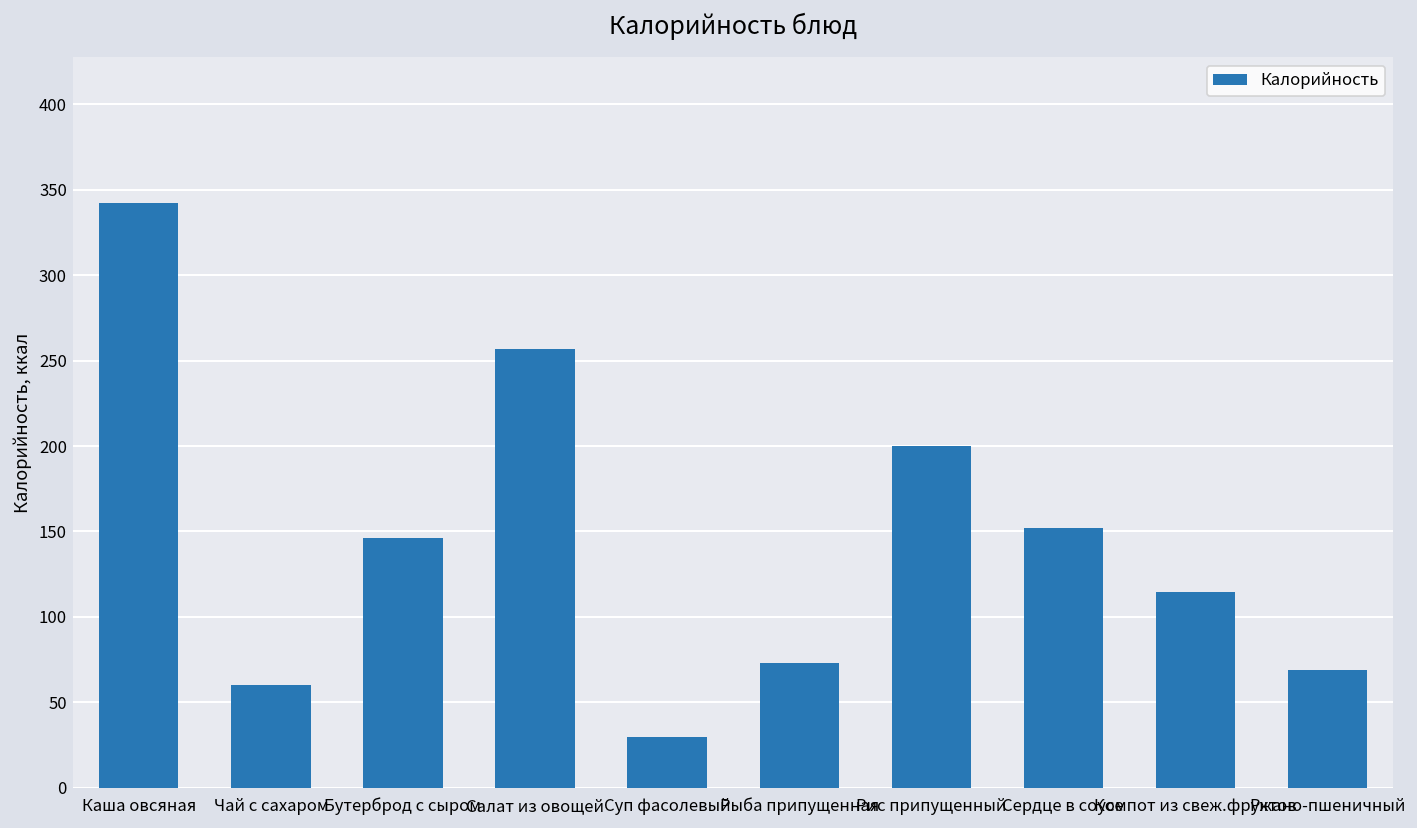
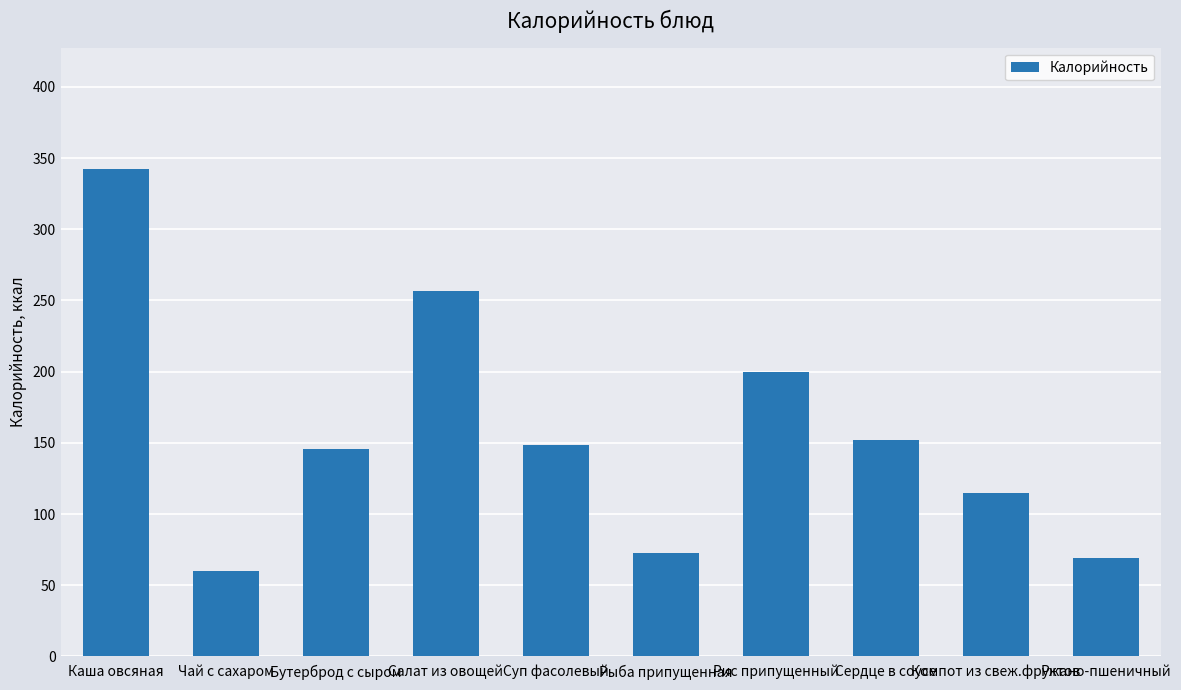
Суп фасолевый: 30 -> 148
